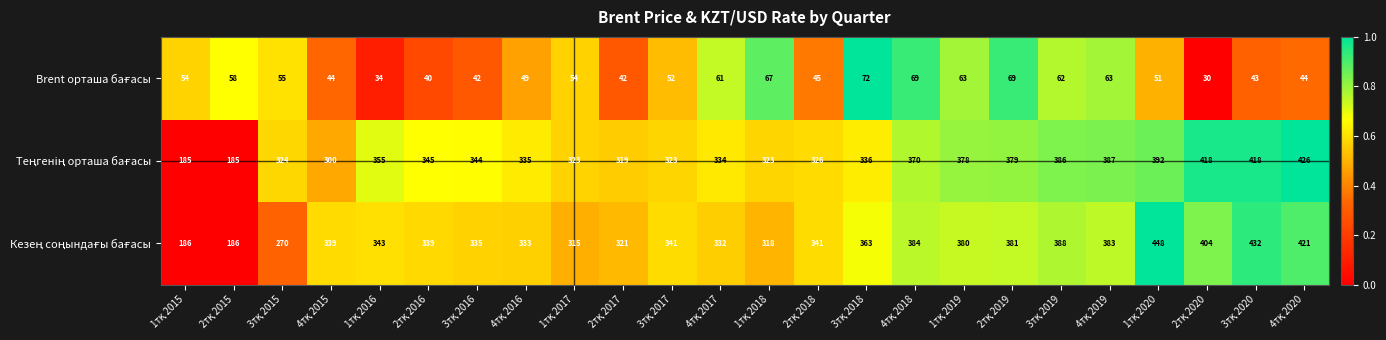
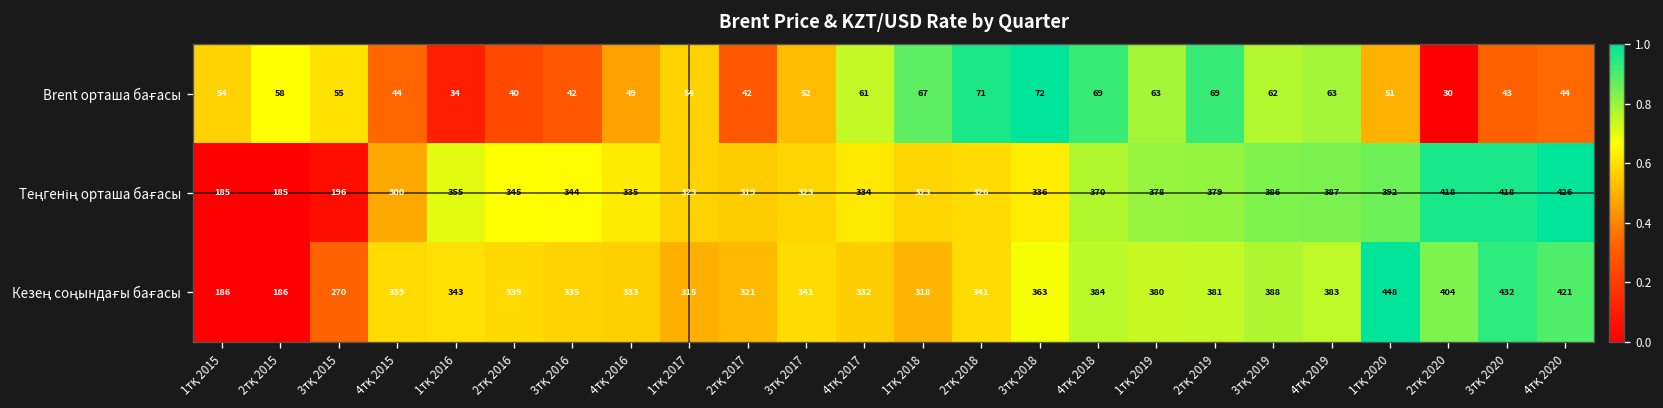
Brent орташа бағасы, 2тқ 2018: 45 -> 71
Теңгенің орташа бағасы, 3тқ 2015: 324 -> 196
